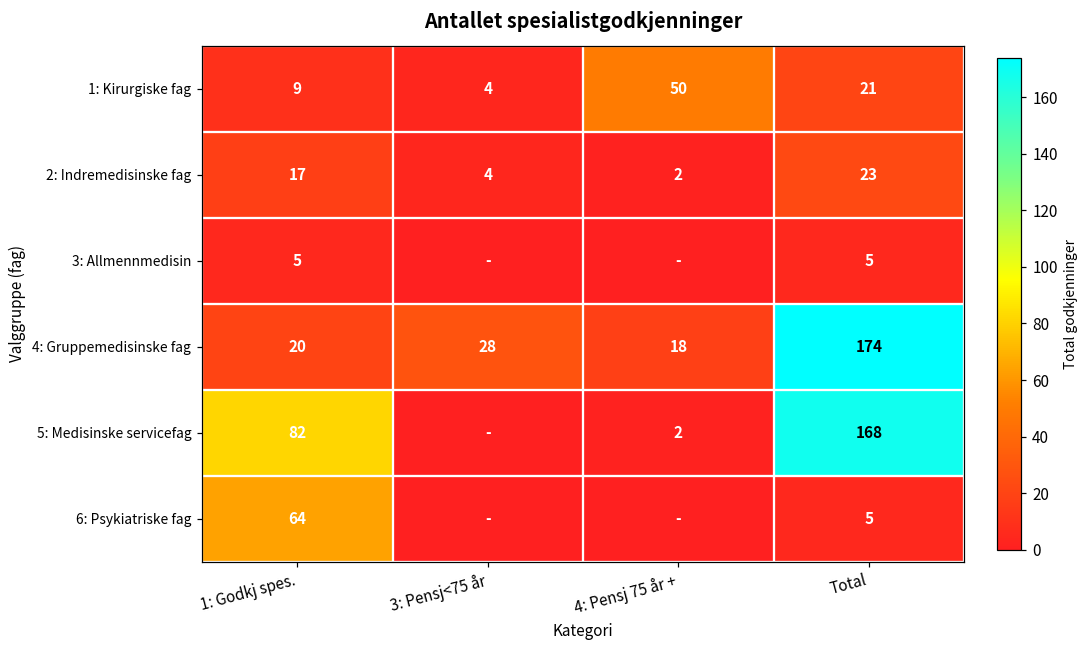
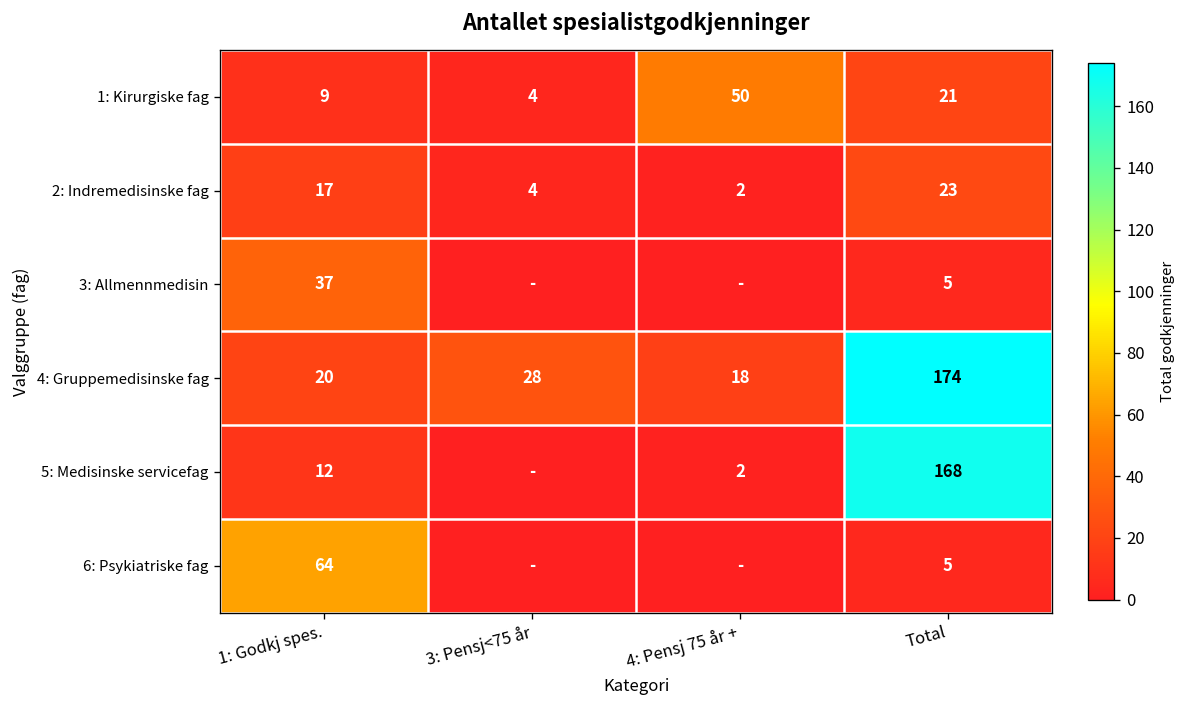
3: Allmennmedisin, 1: Godkj spes.: 5 -> 37
5: Medisinske servicefag, 1: Godkj spes.: 82 -> 12
